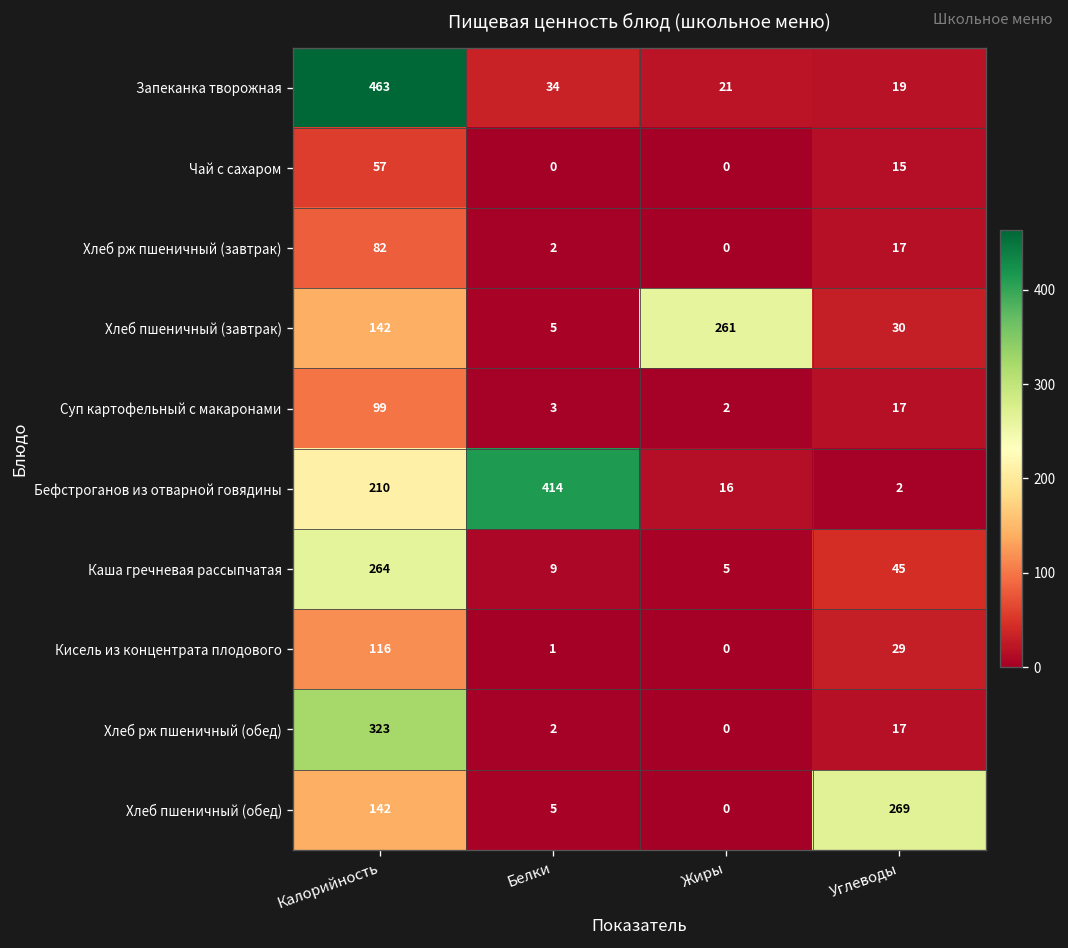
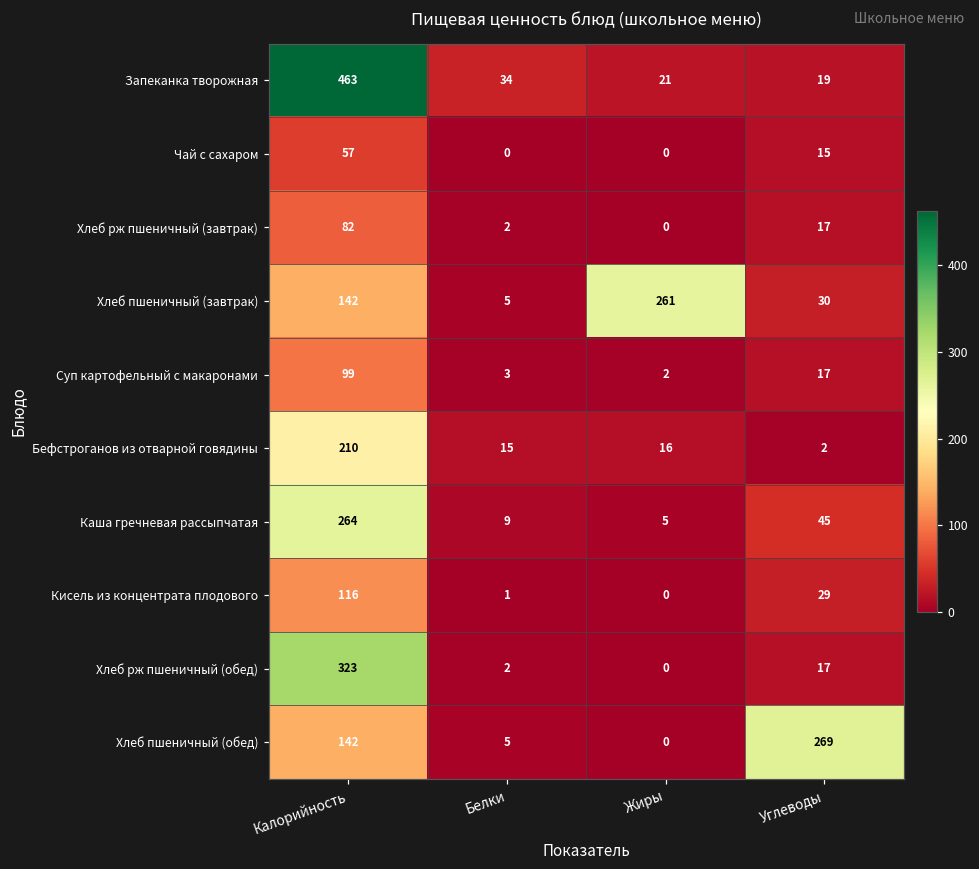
Бефстроганов из отварной говядины, Белки: 414 -> 15
